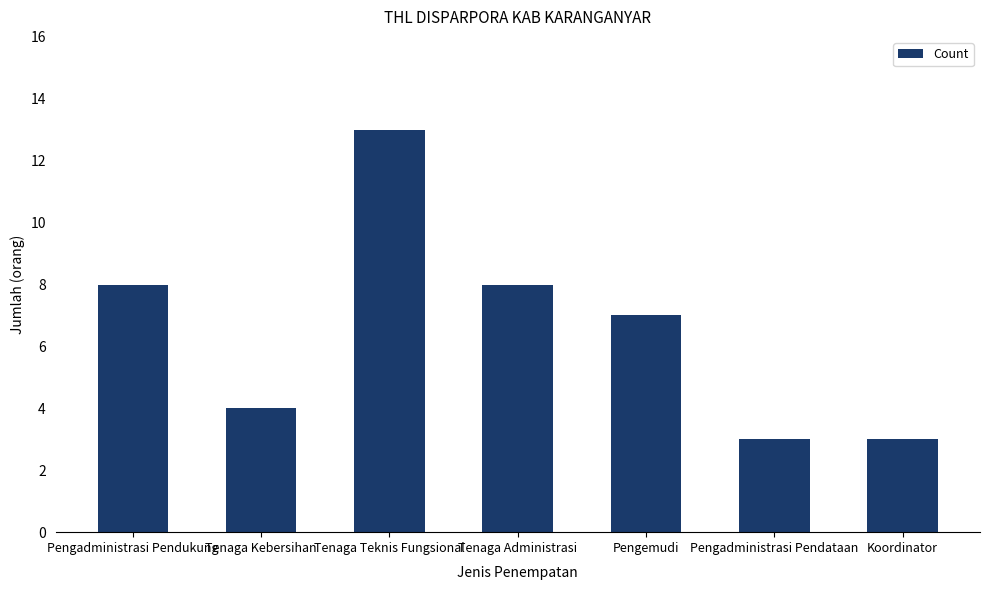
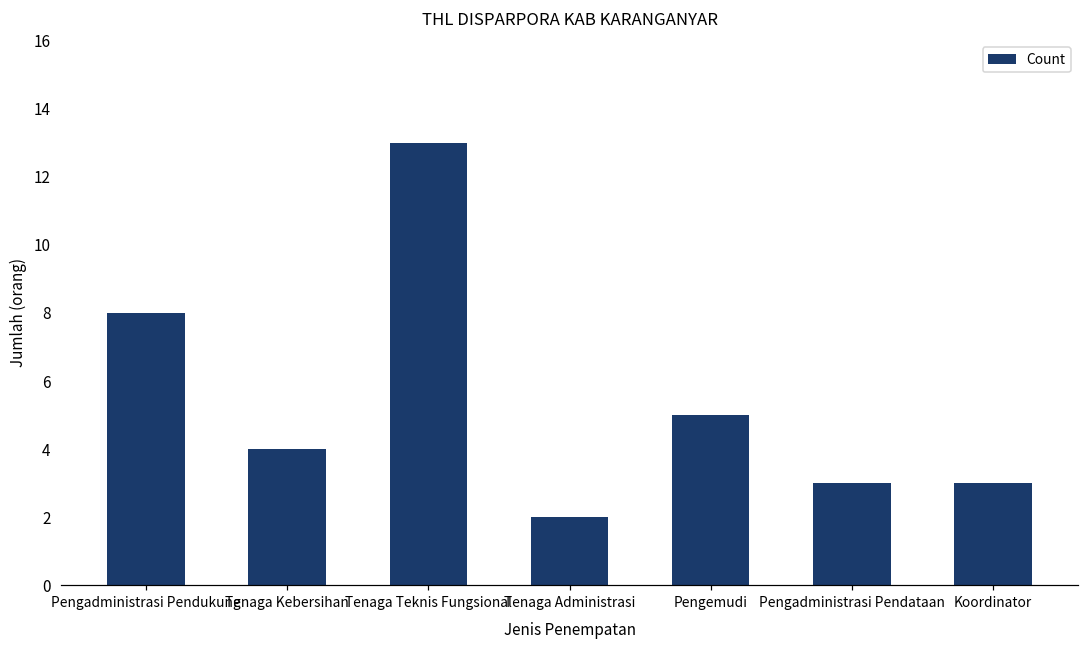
Tenaga Administrasi: 8 -> 2
Pengemudi: 7 -> 5
